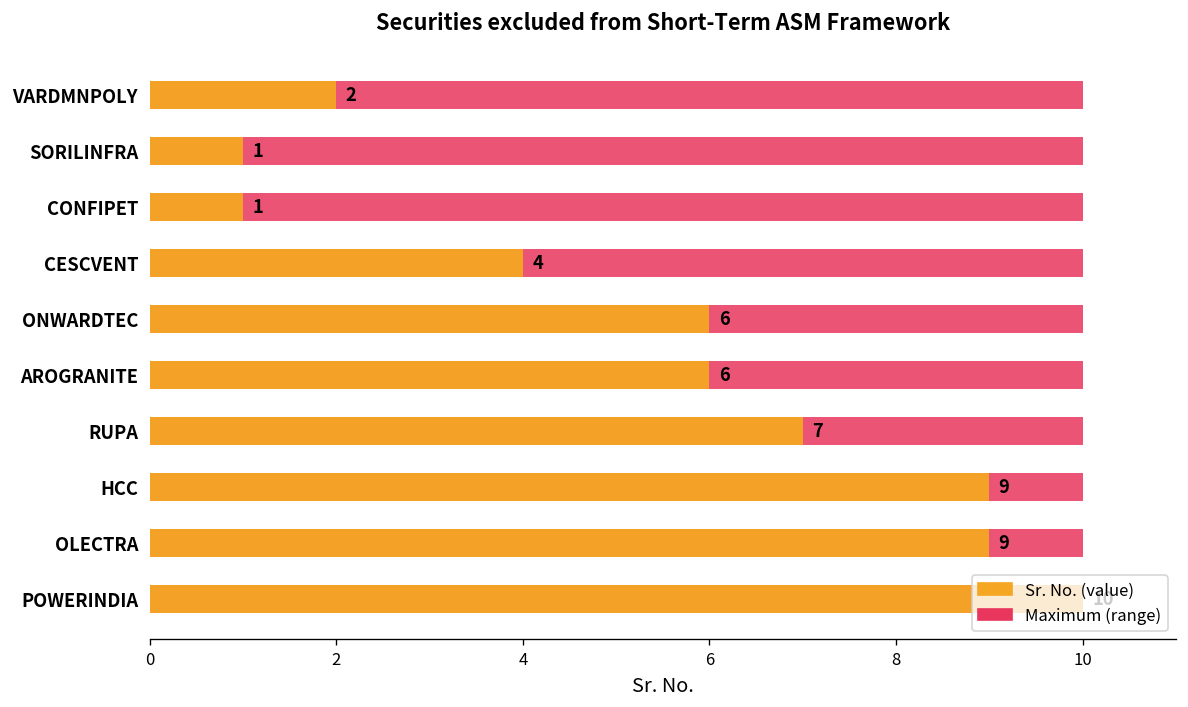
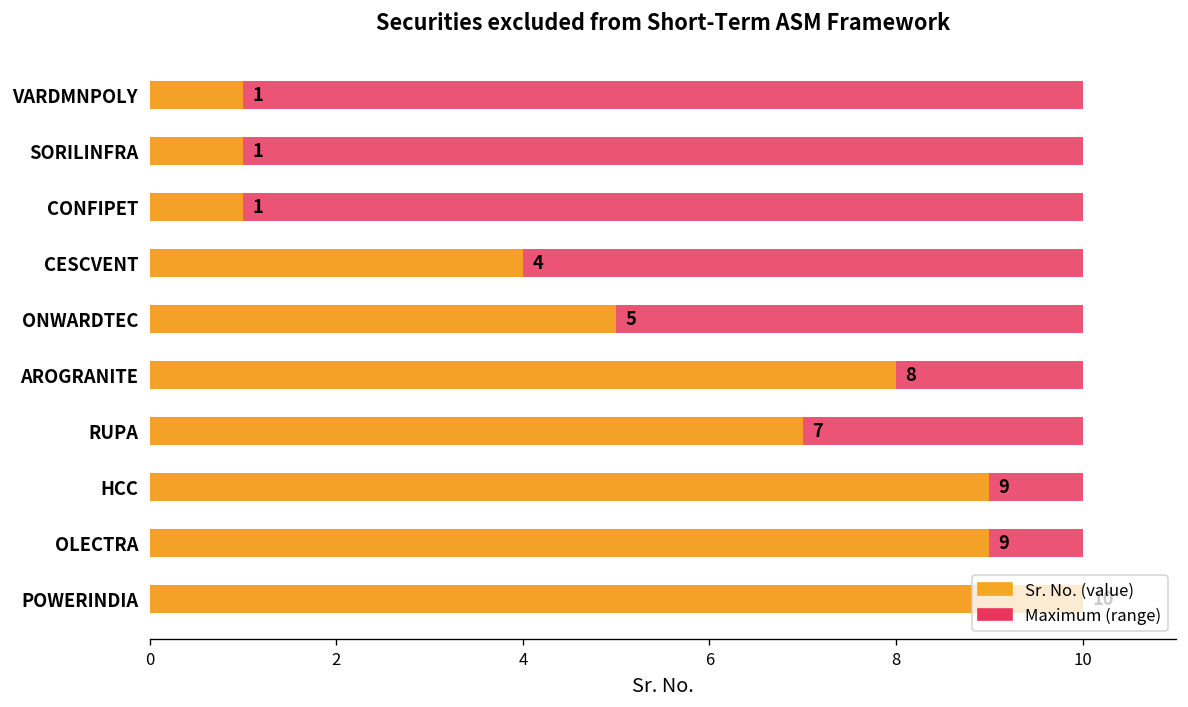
Sr. No. (value), VARDMNPOLY: 2 -> 1
Sr. No. (value), ONWARDTEC: 6 -> 5
Sr. No. (value), AROGRANITE: 6 -> 8
